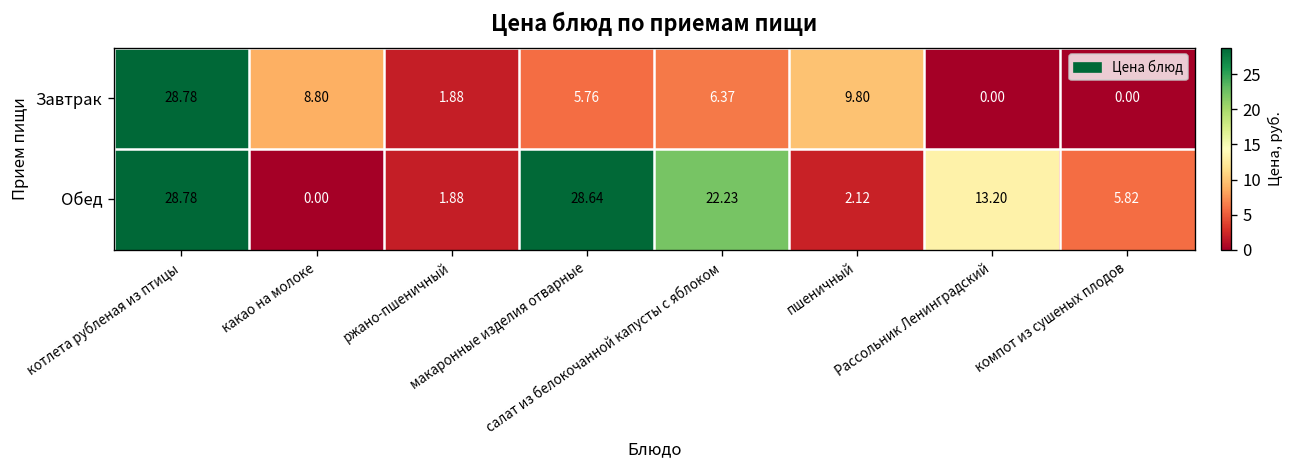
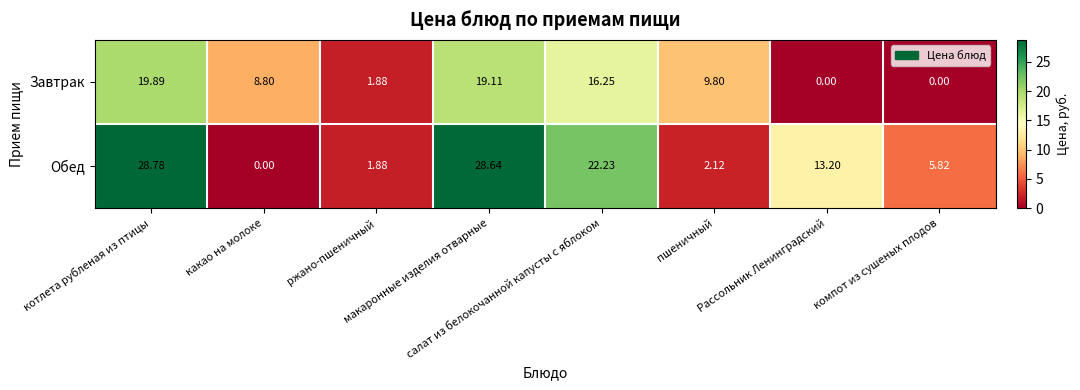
Завтрак, котлета рубленая из птицы: 28.78 -> 19.89
Завтрак, макаронные изделия отварные: 5.76 -> 19.11
Завтрак, салат из белокочанной капусты с яблоком: 6.37 -> 16.25
